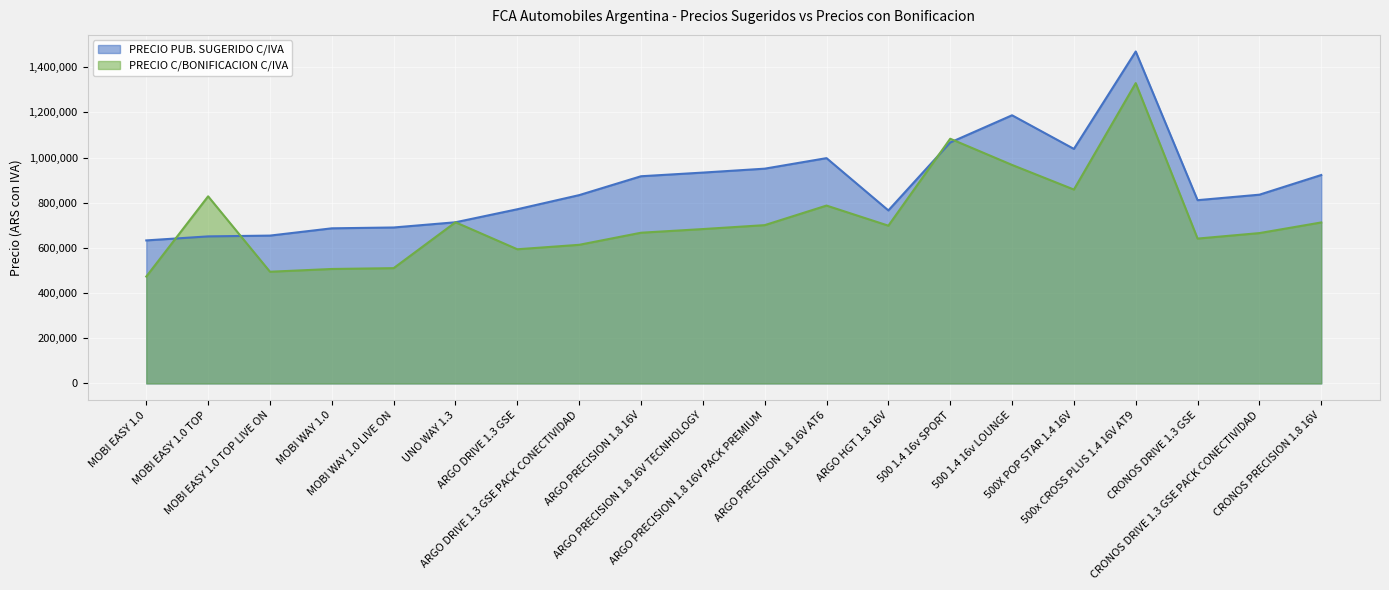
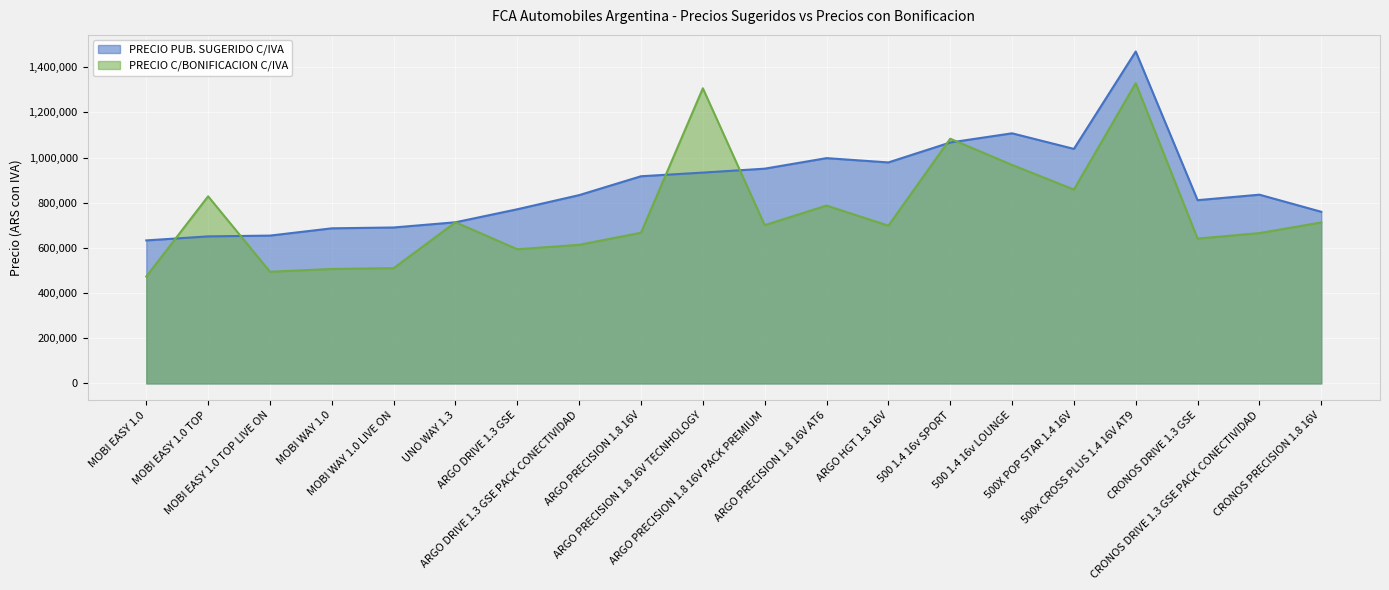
PRECIO C/BONIFICACION C/IVA, ARGO PRECISION 1.8 16V TECNHOLOGY: 680,000 -> 1,310,000
PRECIO PUB. SUGERIDO C/IVA, ARGO HGT 1.8 16V: 770,000 -> 980,000
PRECIO PUB. SUGERIDO C/IVA, 500 1.4 16v LOUNGE: 1,190,000 -> 1,110,000
PRECIO PUB. SUGERIDO C/IVA, CRONOS PRECISION 1.8 16V: 920,000 -> 760,000
